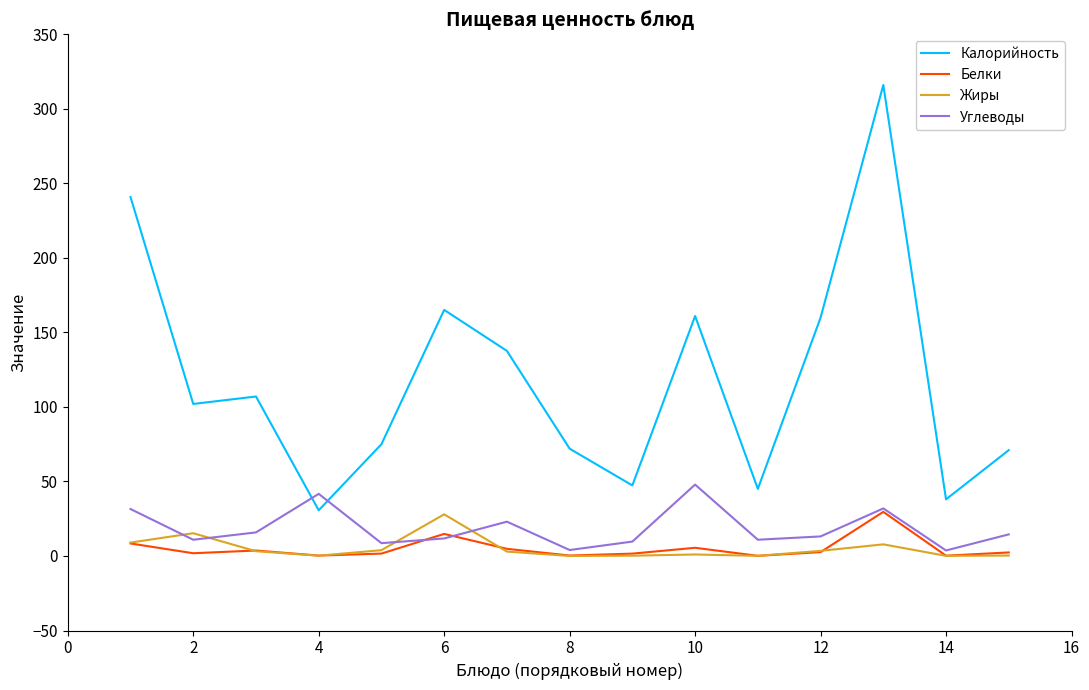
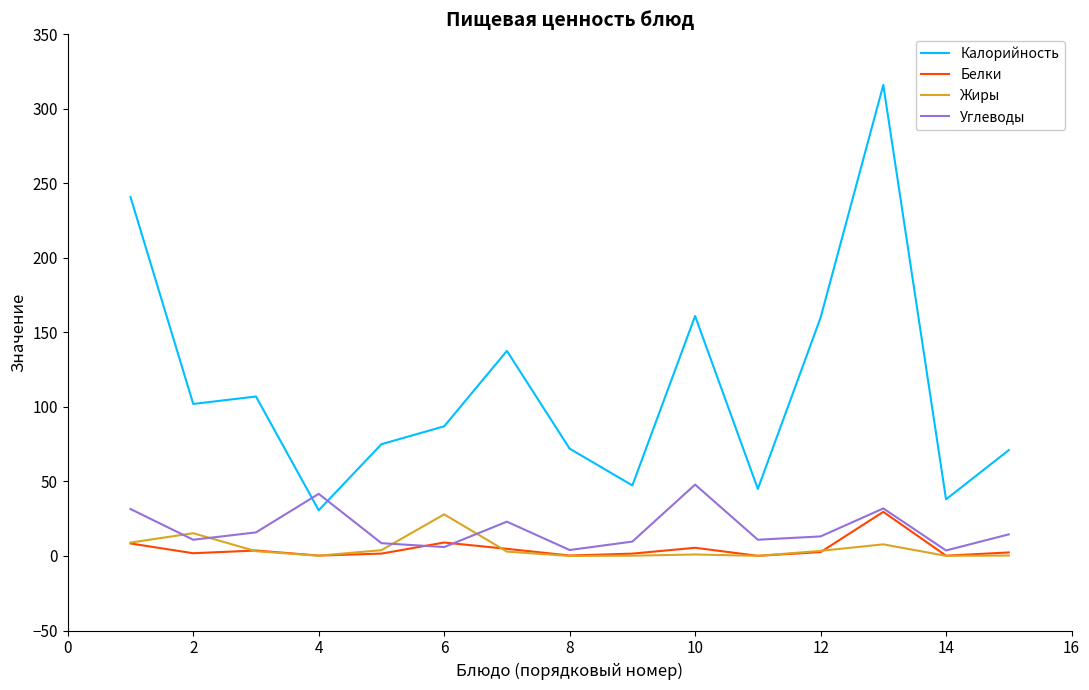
Калорийность, 6: 165 -> 87
Белки, 6: 15 -> 9
Углеводы, 6: 12 -> 6
